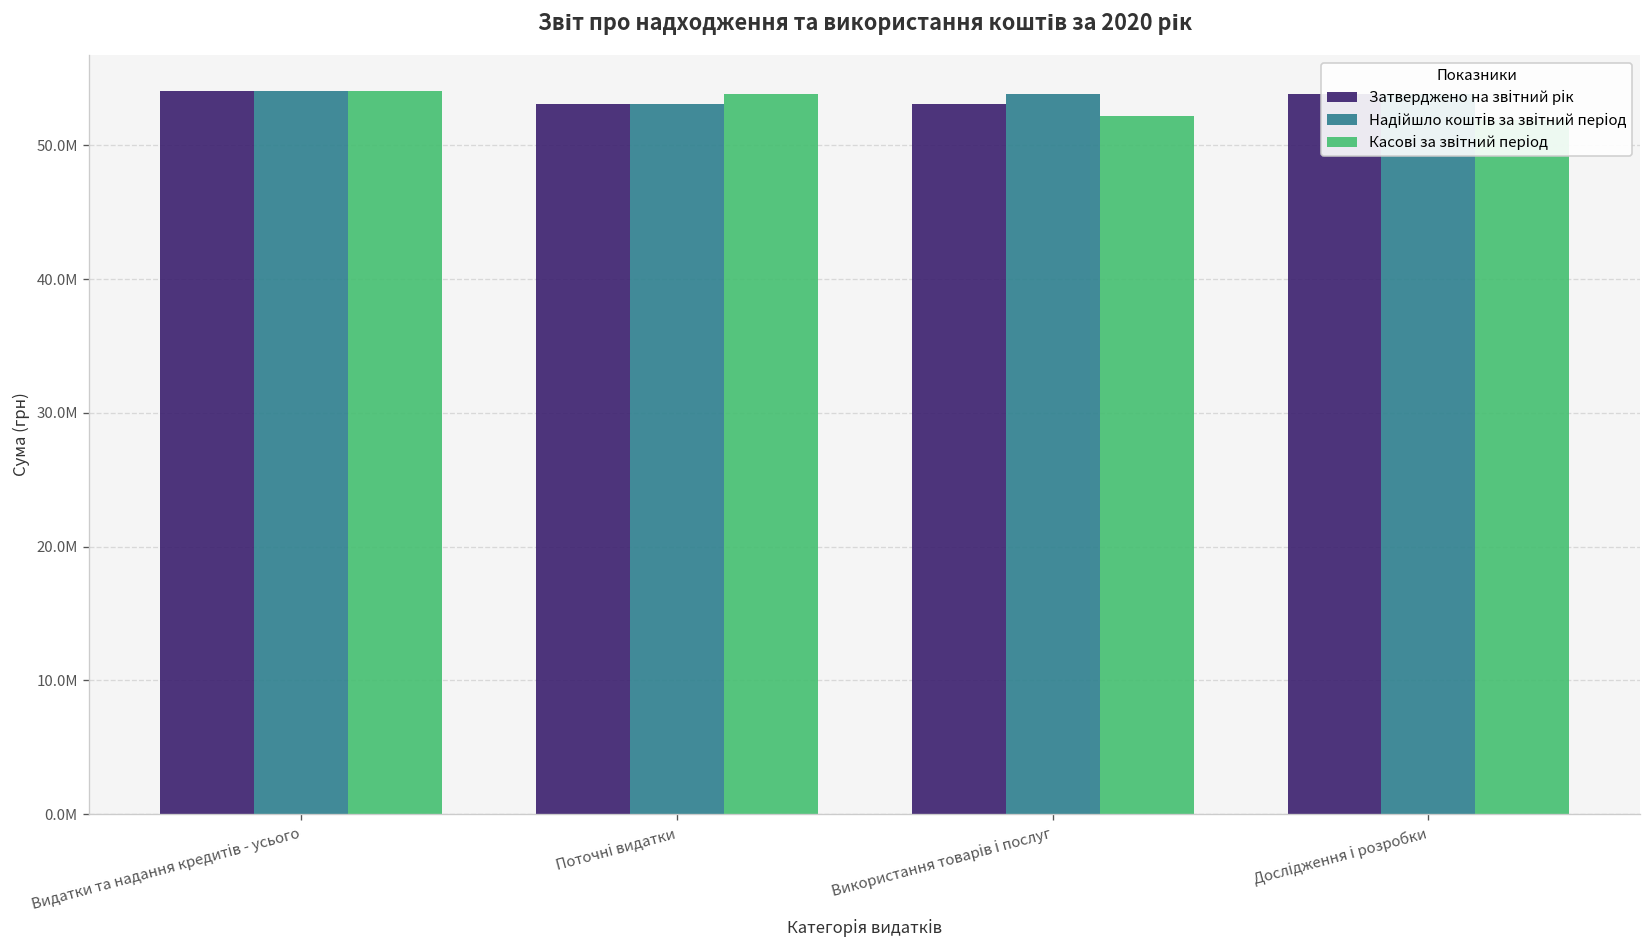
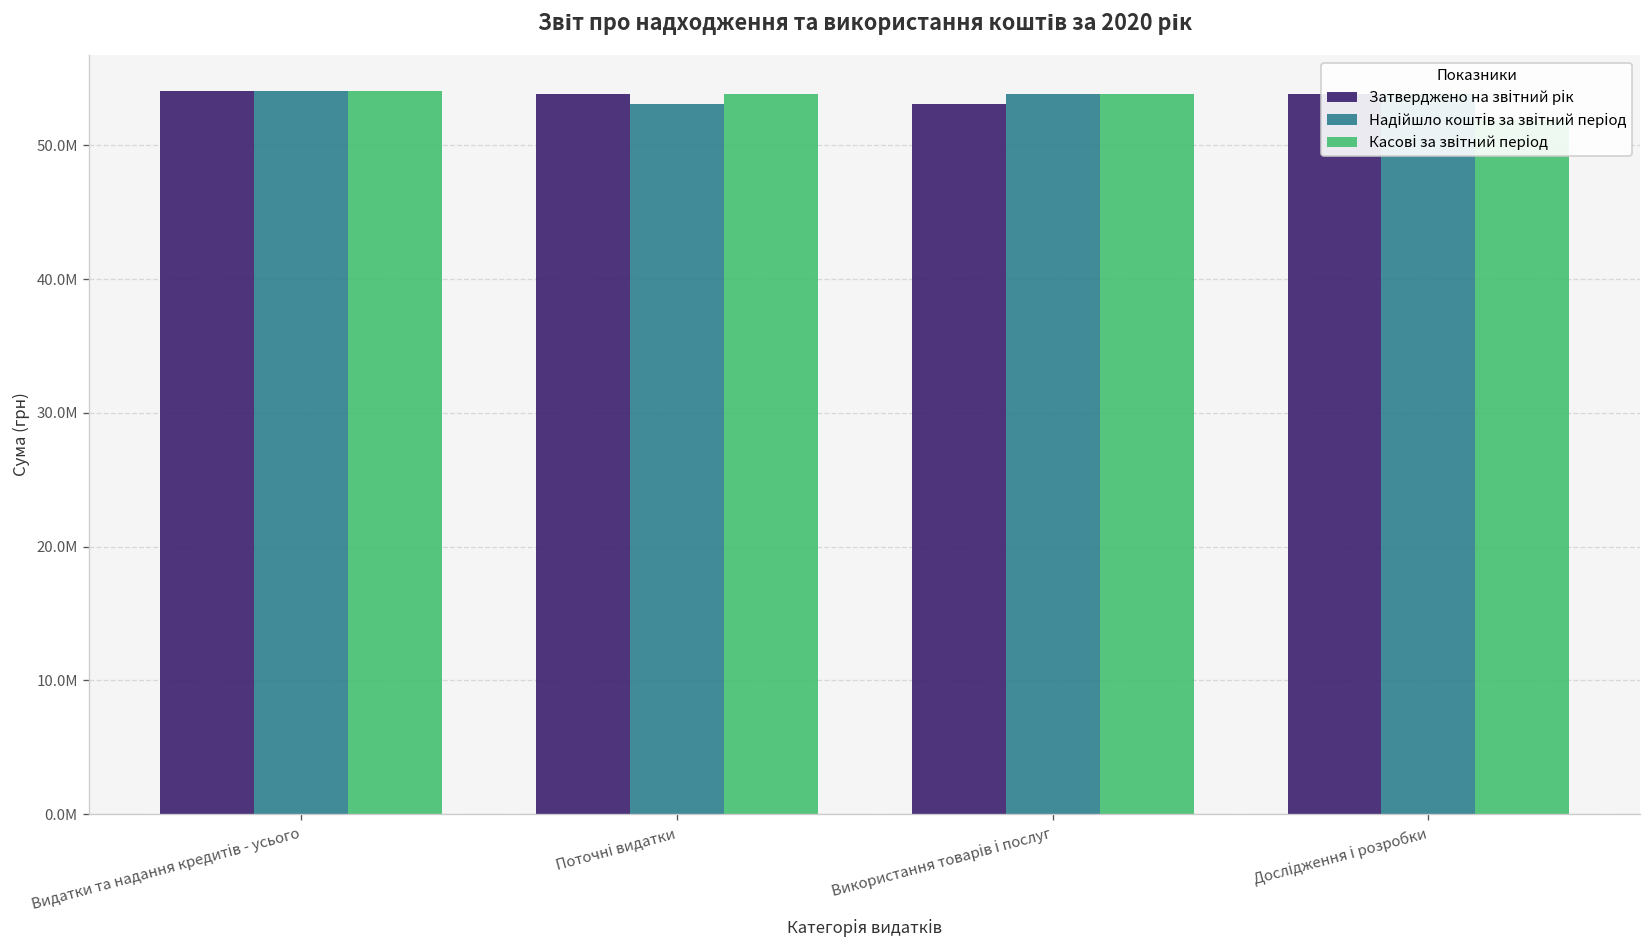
Затверджено на звітний рік, Поточні видатки: 53100000 -> 53800000
Касові за звітний період, Використання товарів і послуг: 52200000 -> 53800000
